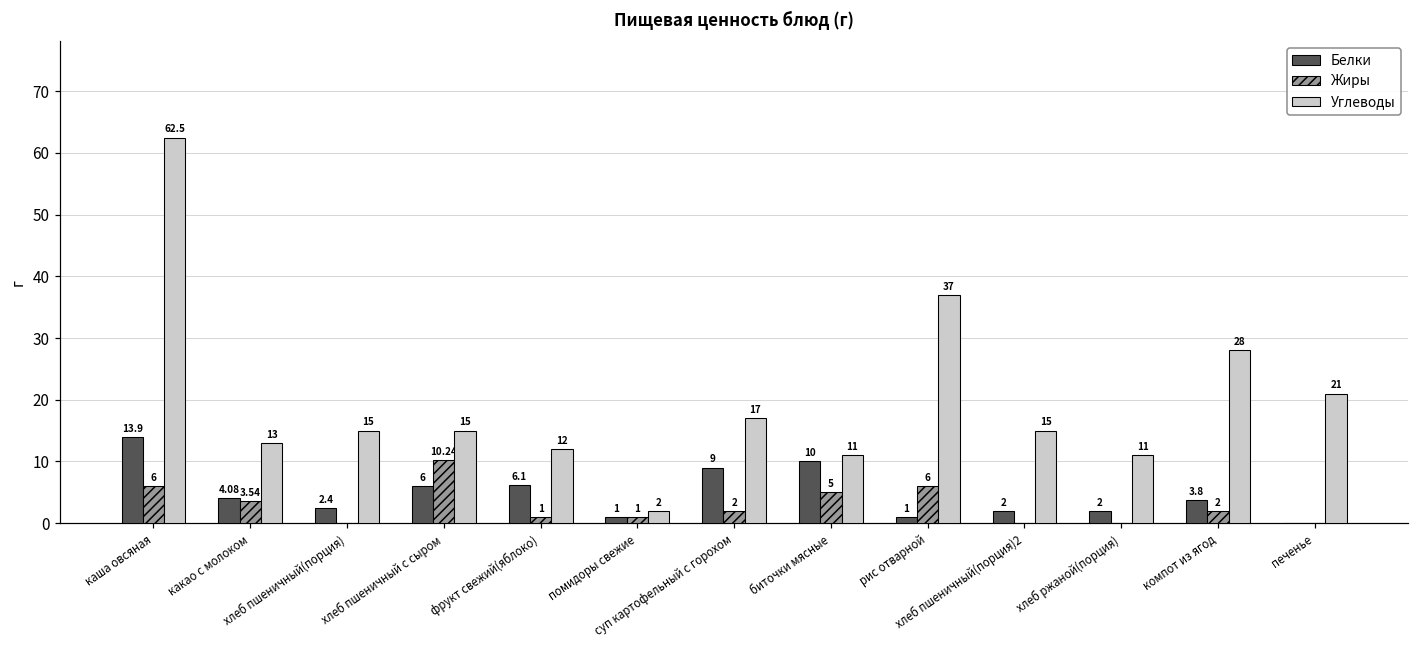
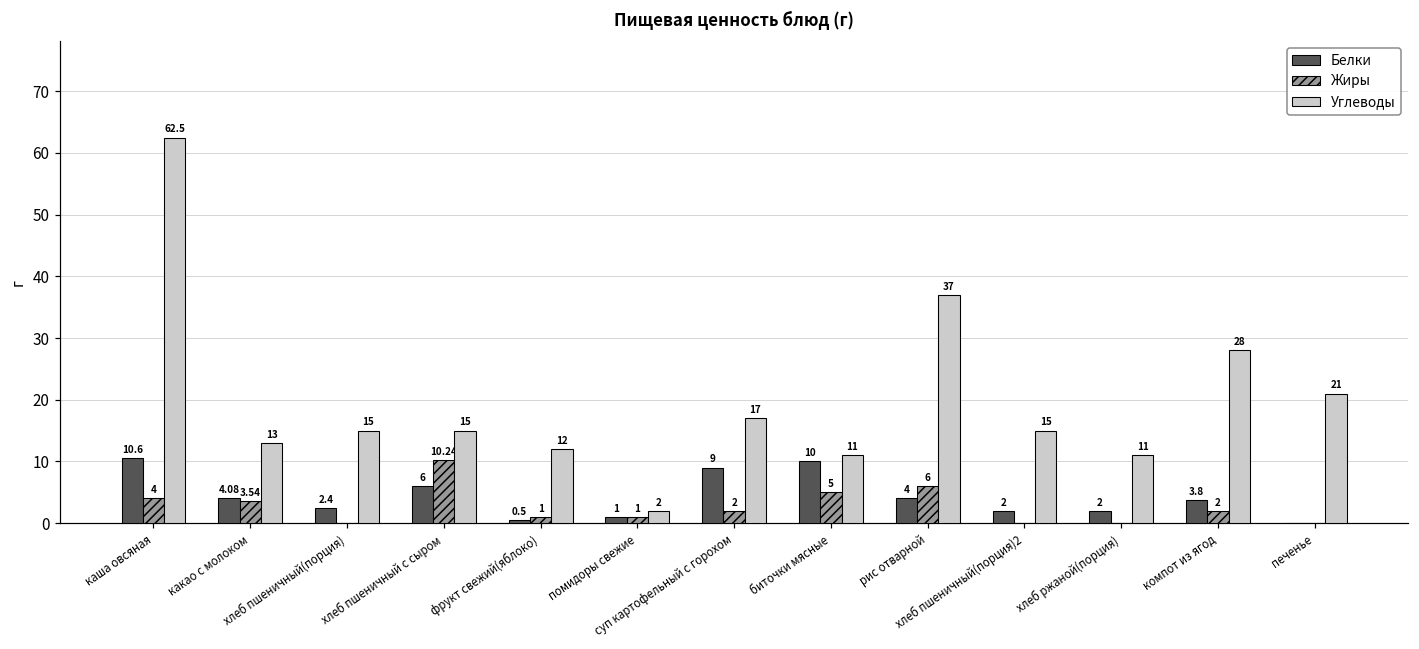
Белки, каша овсяная: 13.9 -> 10.6
Жиры, каша овсяная: 6 -> 4
Белки, фрукт свежий(яблоко): 6.1 -> 0.5
Белки, рис отварной: 1 -> 4
